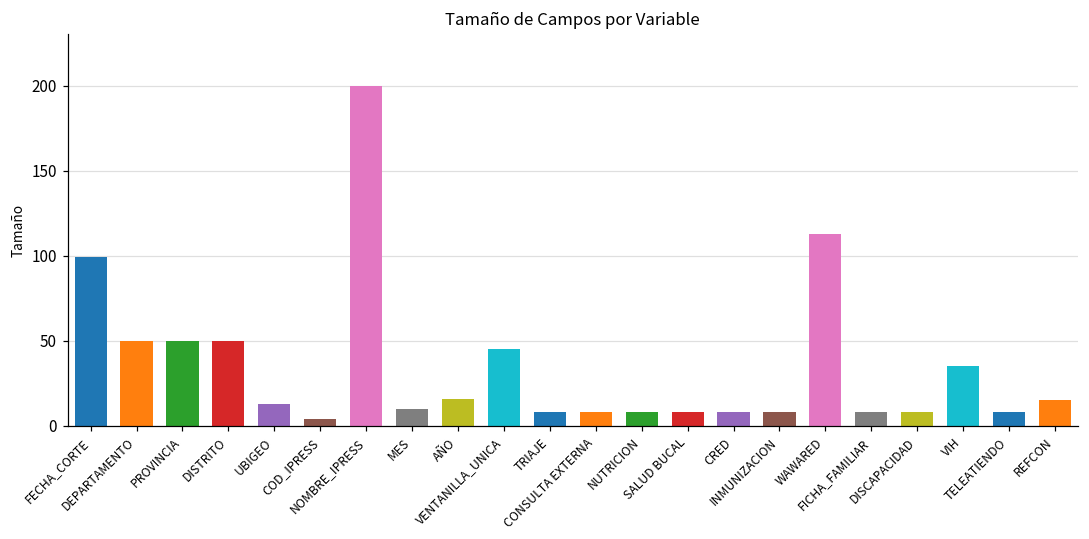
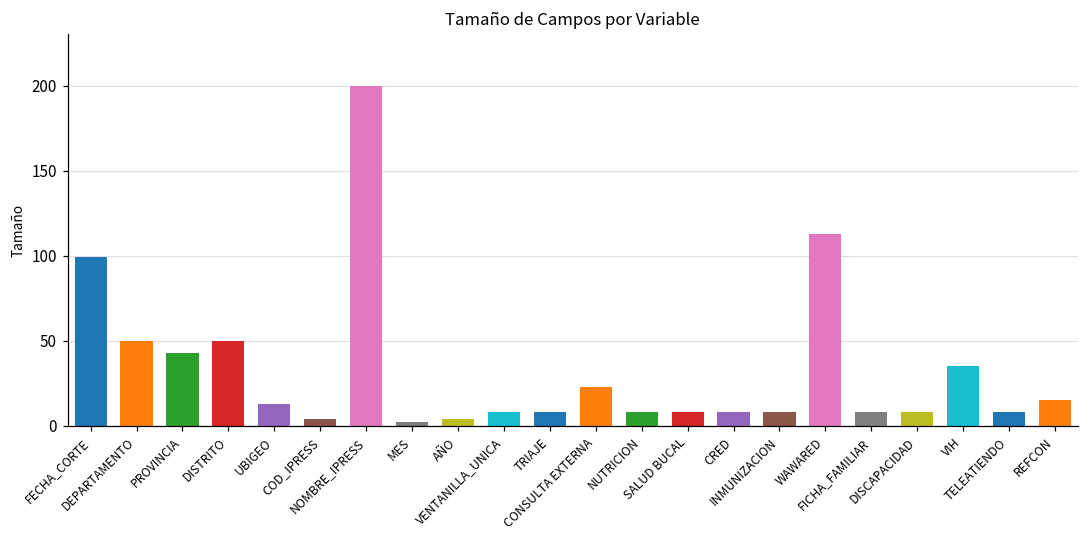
PROVINCIA: 50 -> 43
MES: 10 -> 2
AÑO: 16 -> 4
VENTANILLA_UNICA: 45 -> 8
CONSULTA EXTERNA: 8 -> 23
